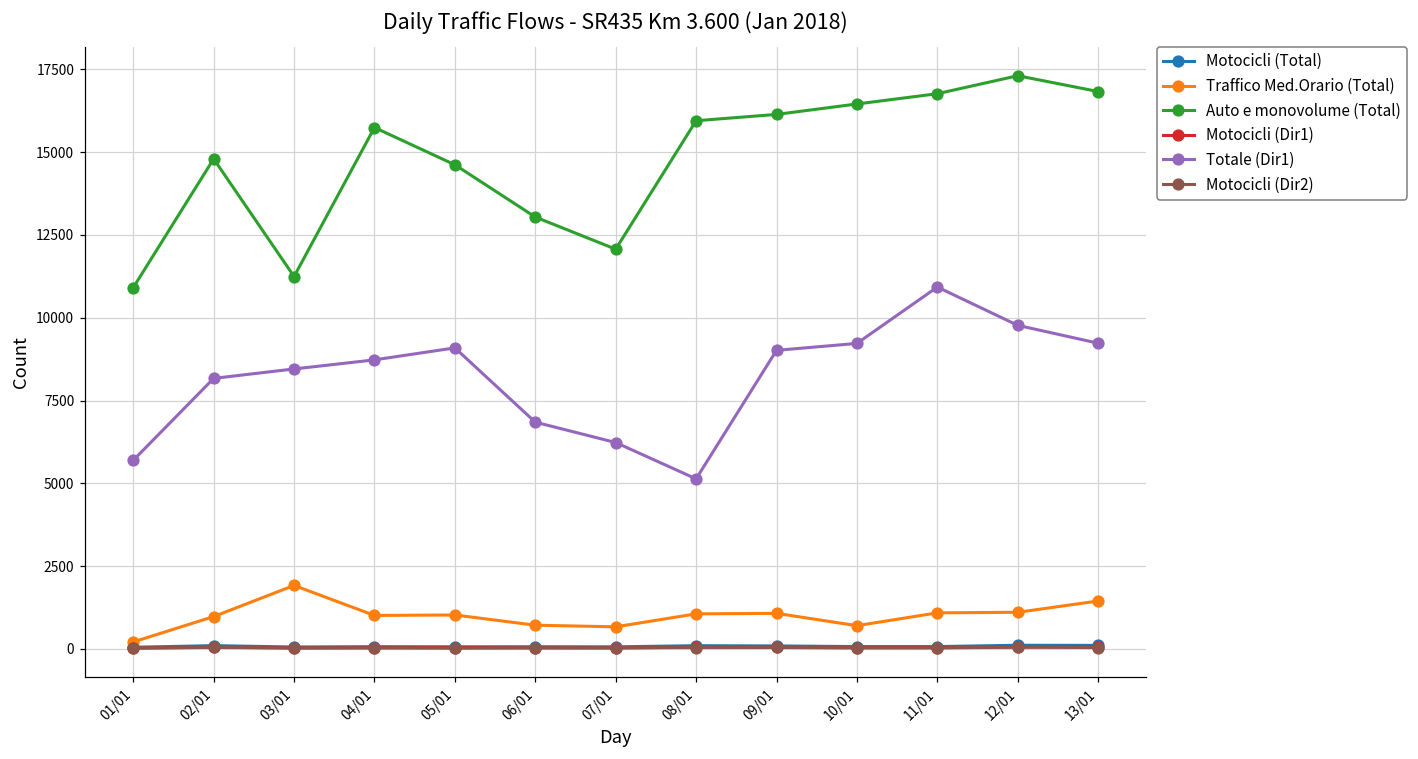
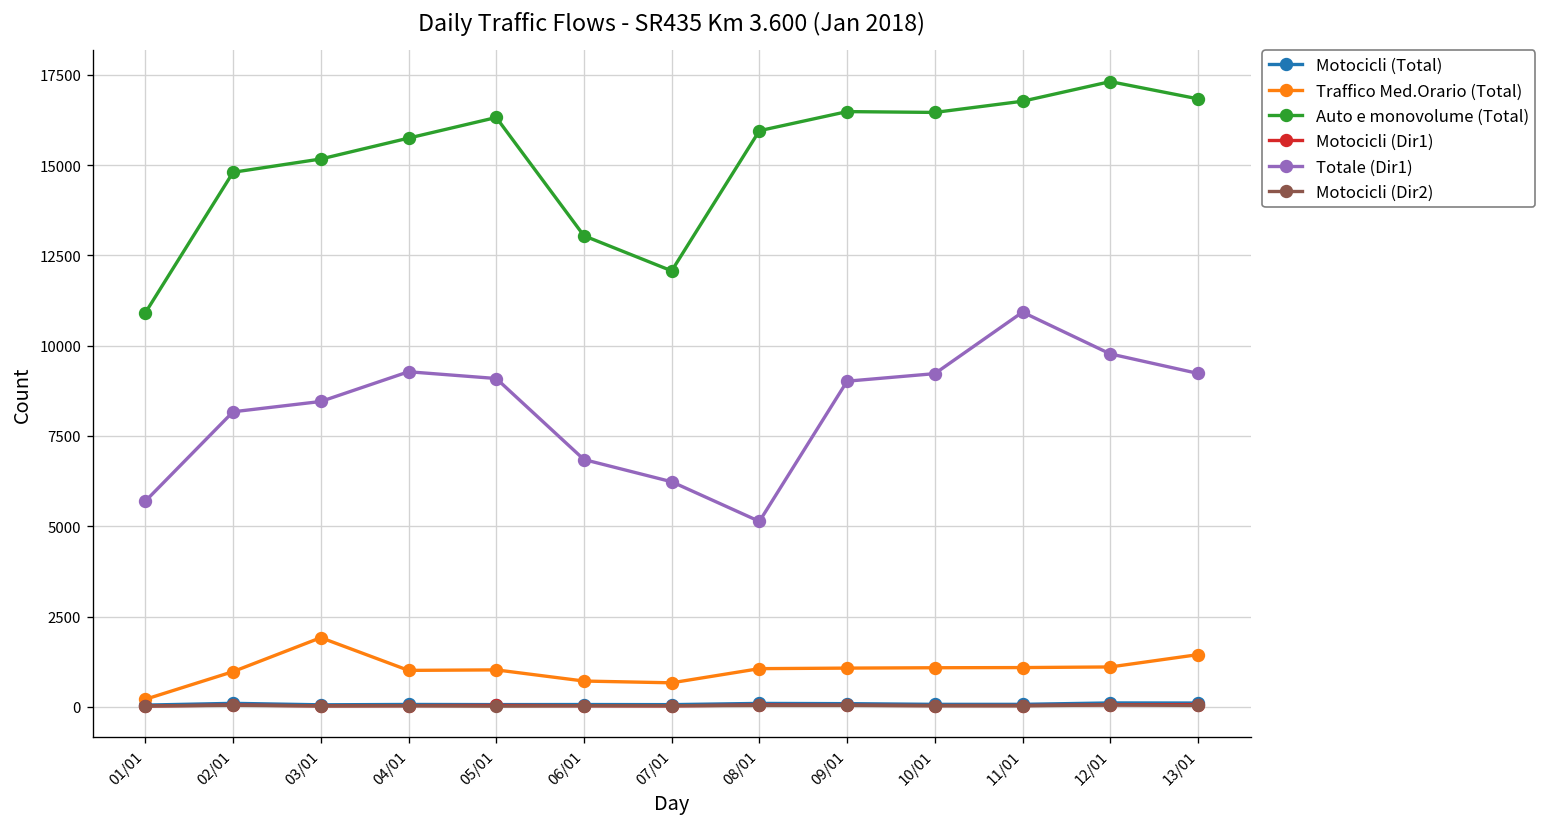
Auto e monovolume (Total), 03/01: 11200 -> 15200
Totale (Dir1), 04/01: 8700 -> 9300
Auto e monovolume (Total), 05/01: 14600 -> 16300
Auto e monovolume (Total), 09/01: 16100 -> 16500
Traffico Med.Orario (Total), 10/01: 700 -> 1100
